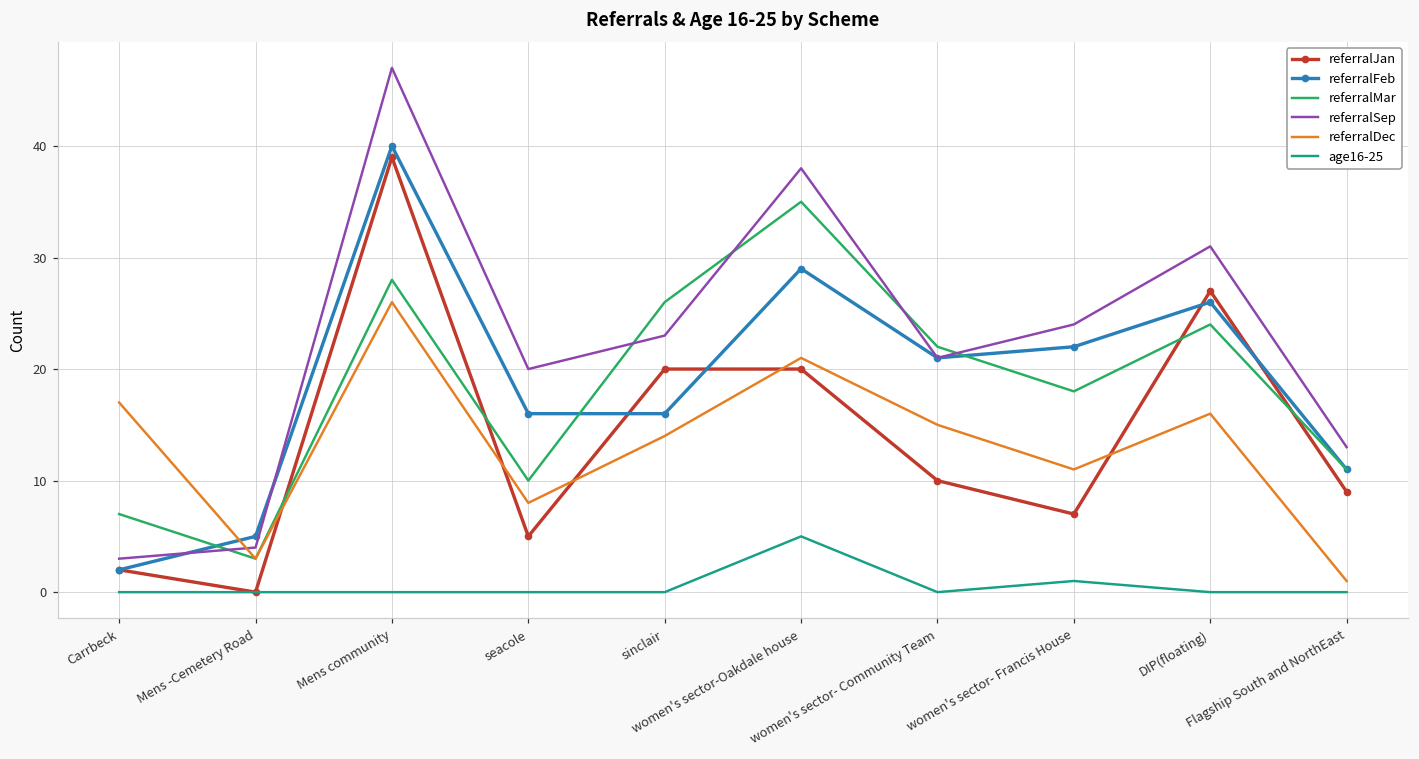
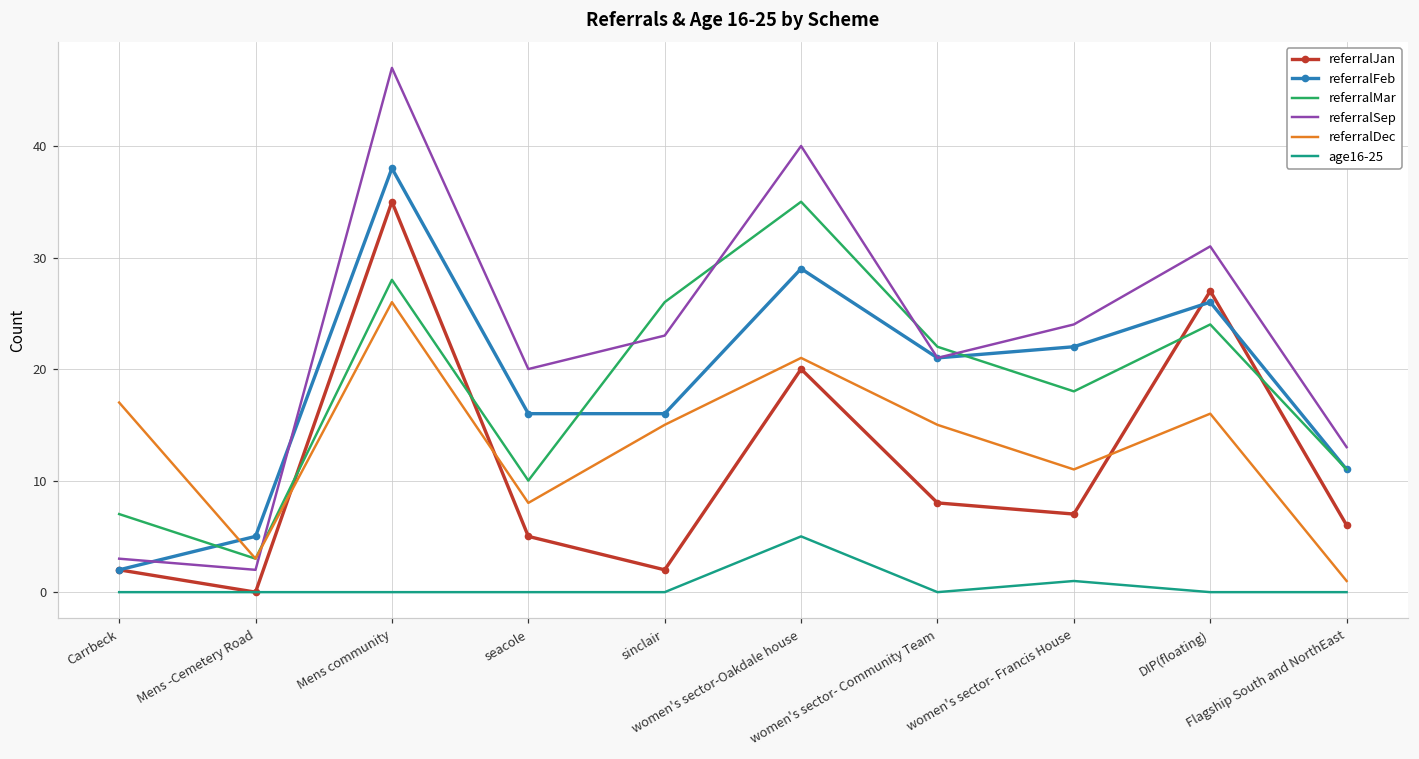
referralSep, Mens -Cemetery Road: 4 -> 2
referralJan, Mens community: 39 -> 35
referralFeb, Mens community: 40 -> 38
referralJan, sinclair: 20 -> 2
referralDec, sinclair: 14 -> 15
referralSep, women's sector-Oakdale house: 38 -> 40
referralJan, women's sector- Community Team: 10 -> 8
referralJan, Flagship South and NorthEast: 9 -> 6
